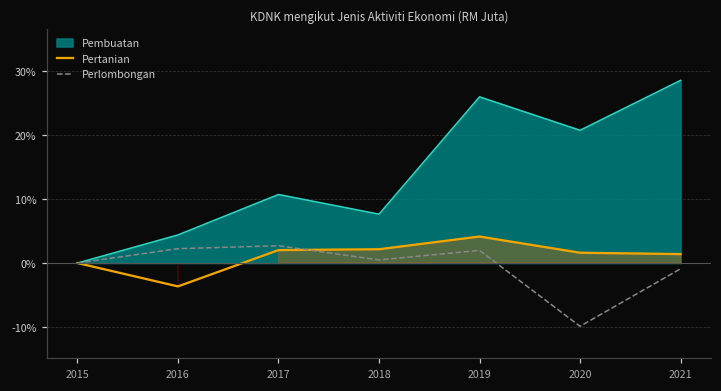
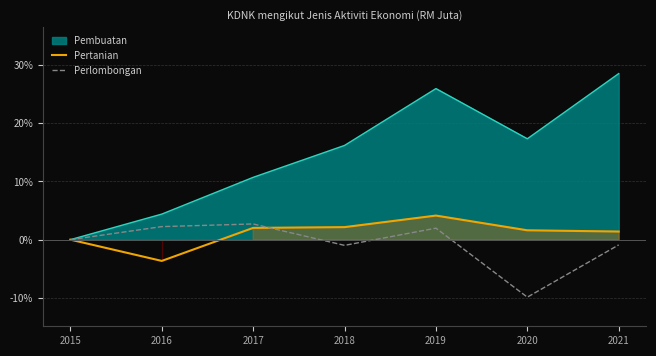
Pembuatan, 2018: 8% -> 16%
Perlombongan, 2018: 0% -> -1%
Pembuatan, 2020: 21% -> 17%
